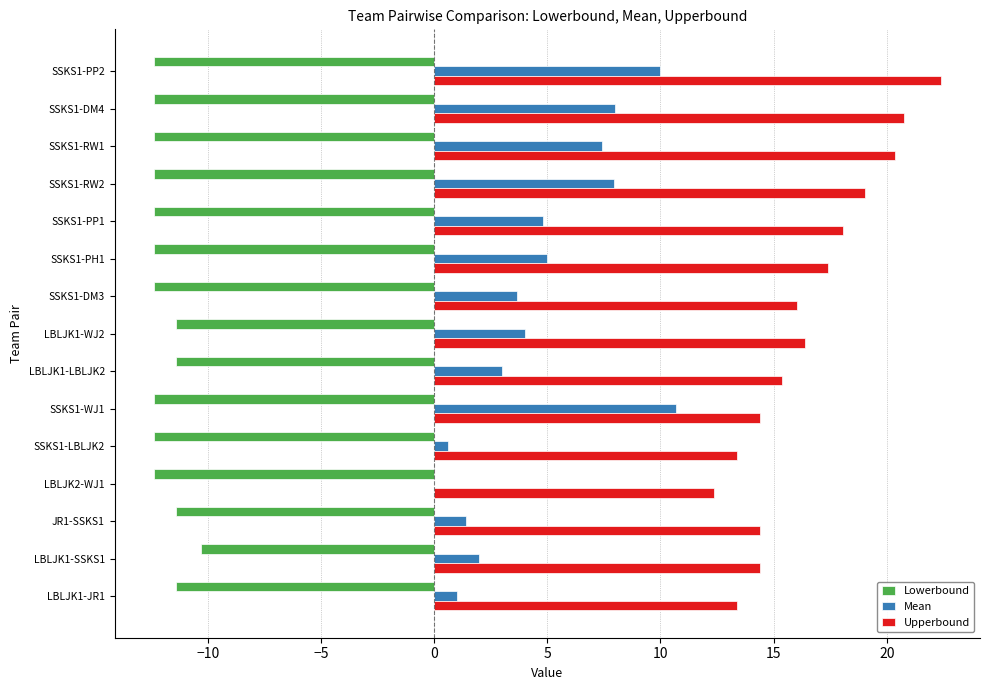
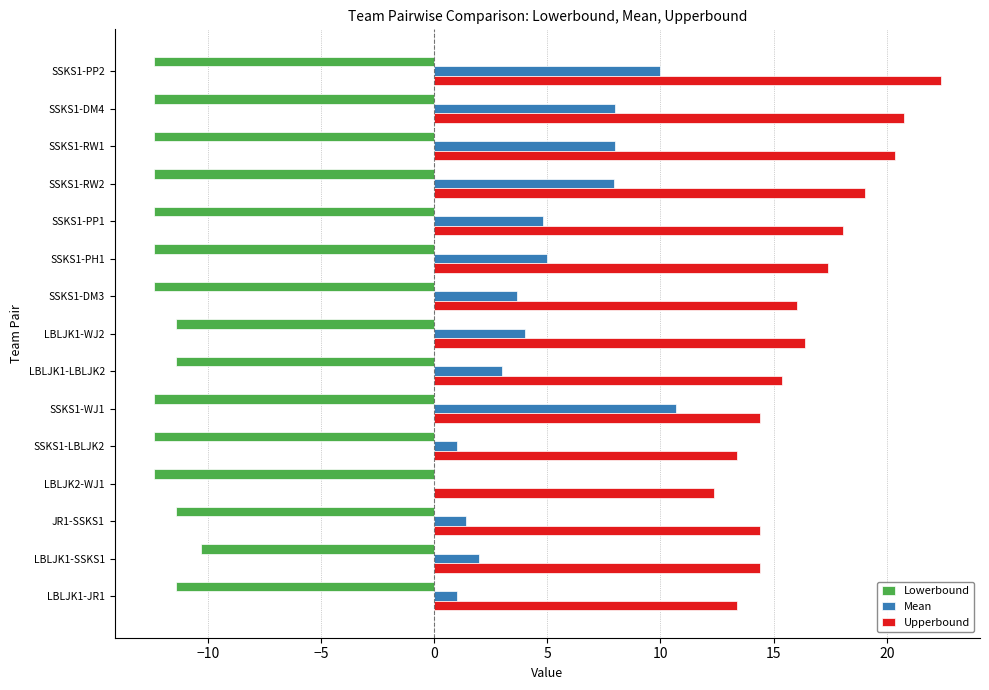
Mean, SSKS1-RW1: 7.4 -> 8.0
Mean, SSKS1-LBLJK2: 0.6 -> 1.0
